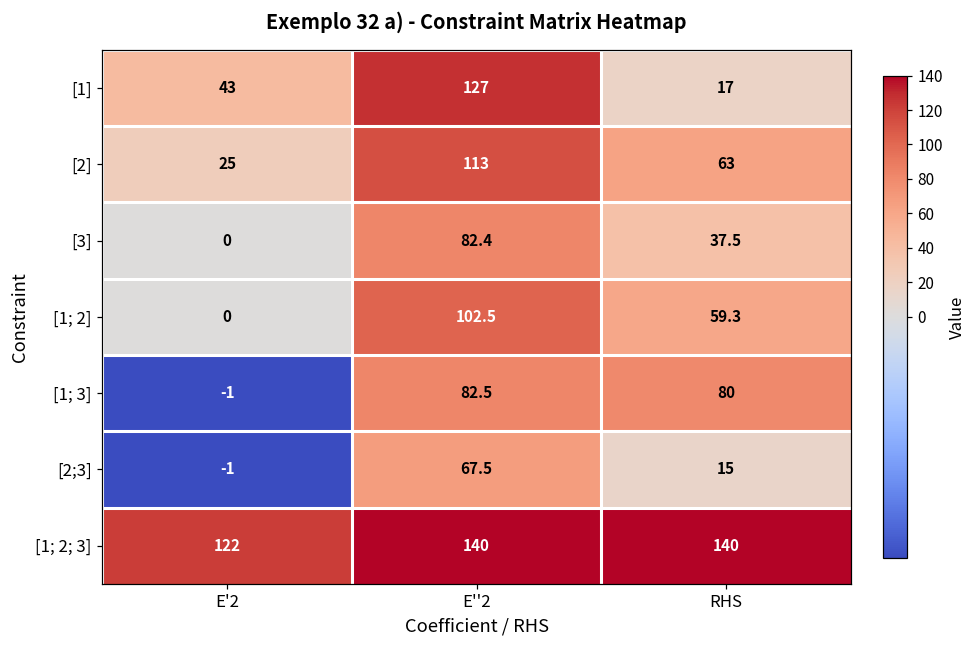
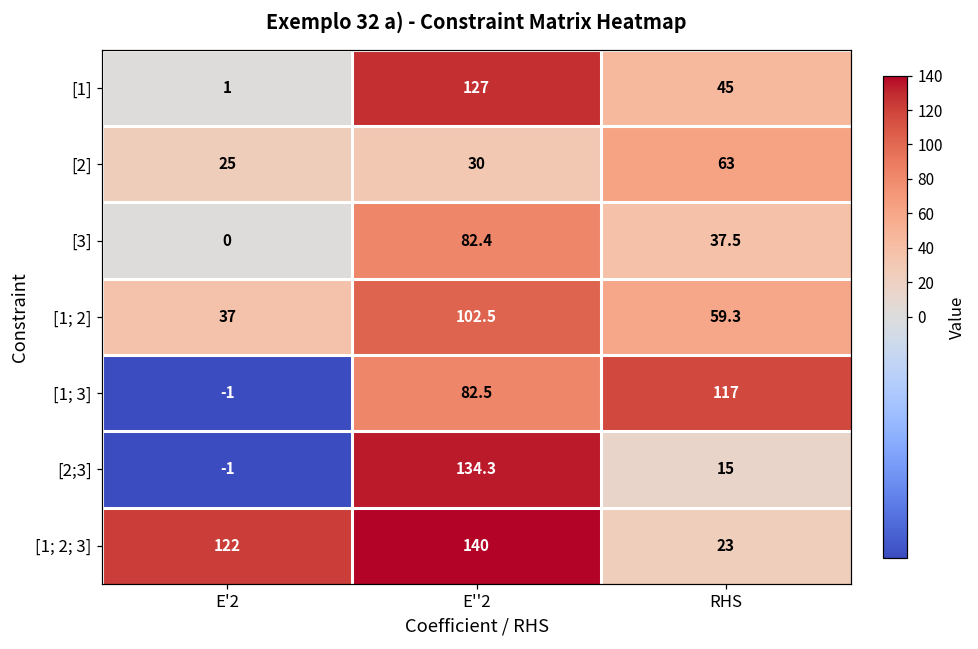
[1], E'2: 43 -> 1
[1], RHS: 17 -> 45
[2], E''2: 113 -> 30
[1; 2], E'2: 0 -> 37
[1; 3], RHS: 80 -> 117
[2;3], E''2: 67.5 -> 134.3
[1; 2; 3], RHS: 140 -> 23
